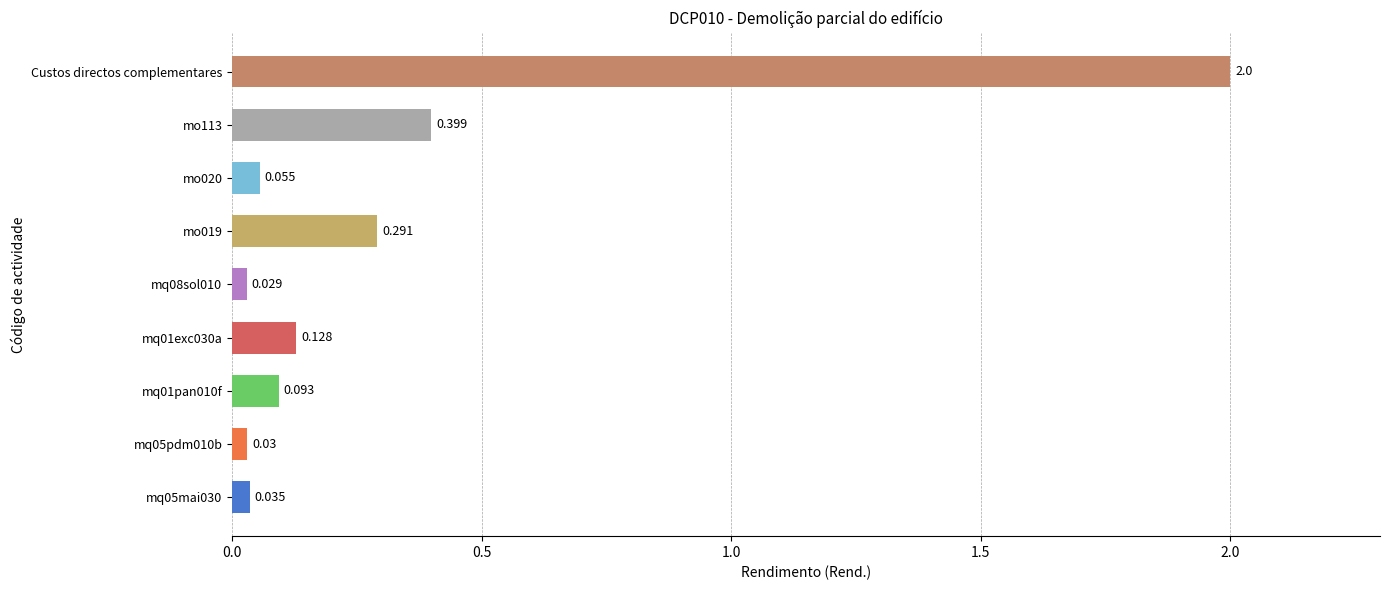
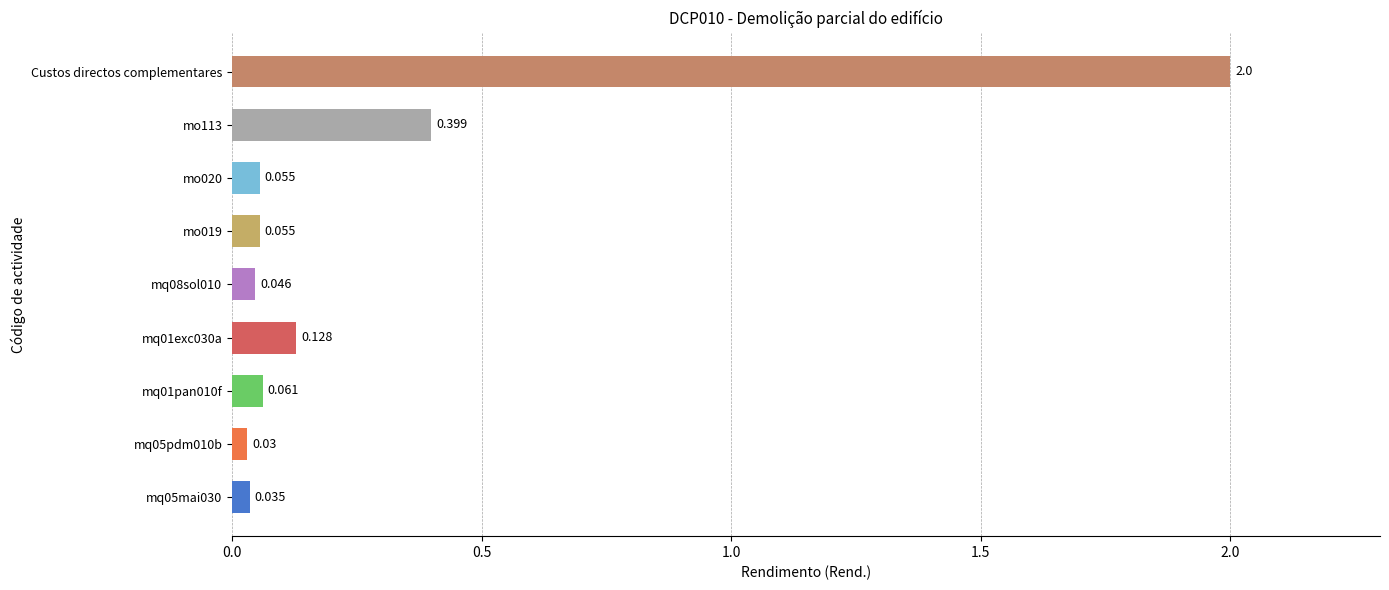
mo019: 0.291 -> 0.055
mq08sol010: 0.029 -> 0.046
mq01pan010f: 0.093 -> 0.061
